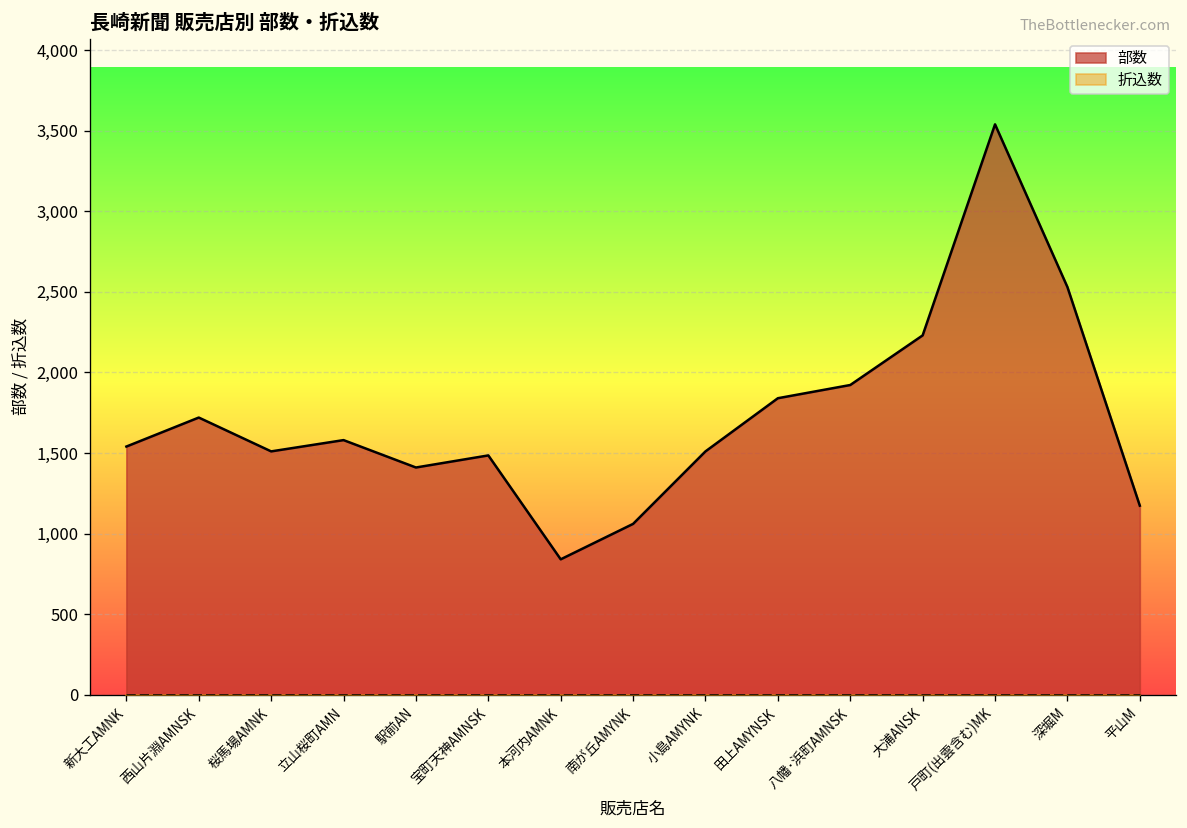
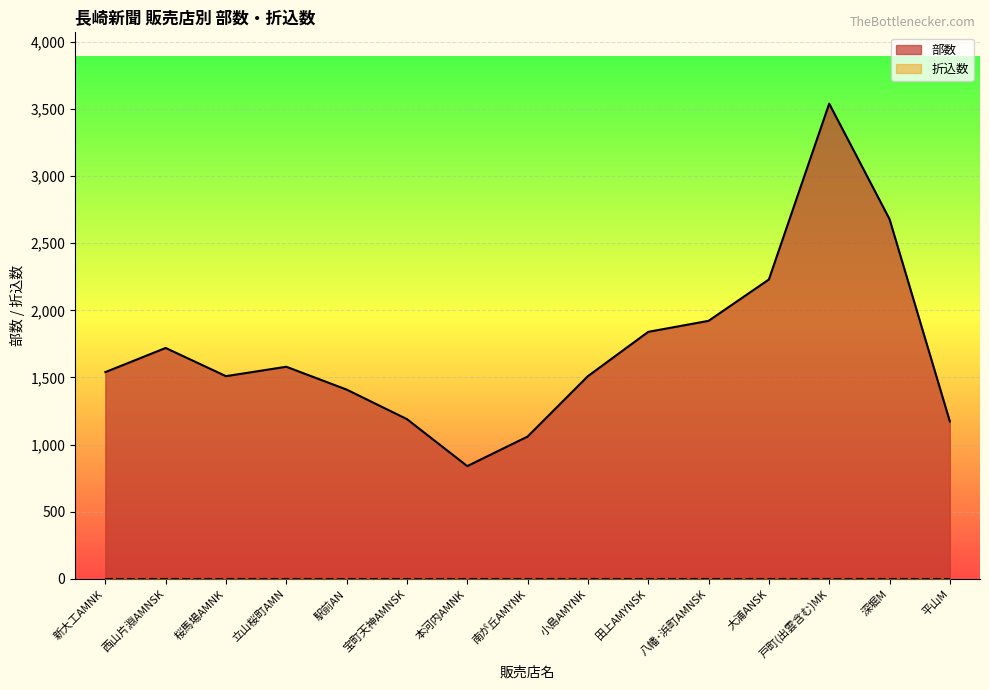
部数, 宝町天神AMNSK: 1,490 -> 1,190
部数, 深堀M: 2,530 -> 2,680
